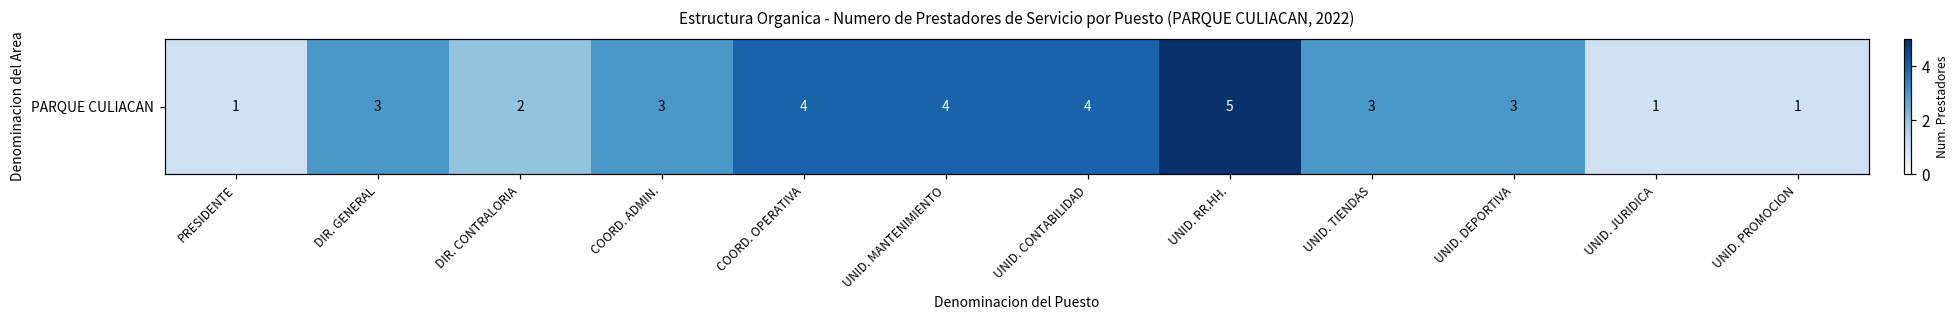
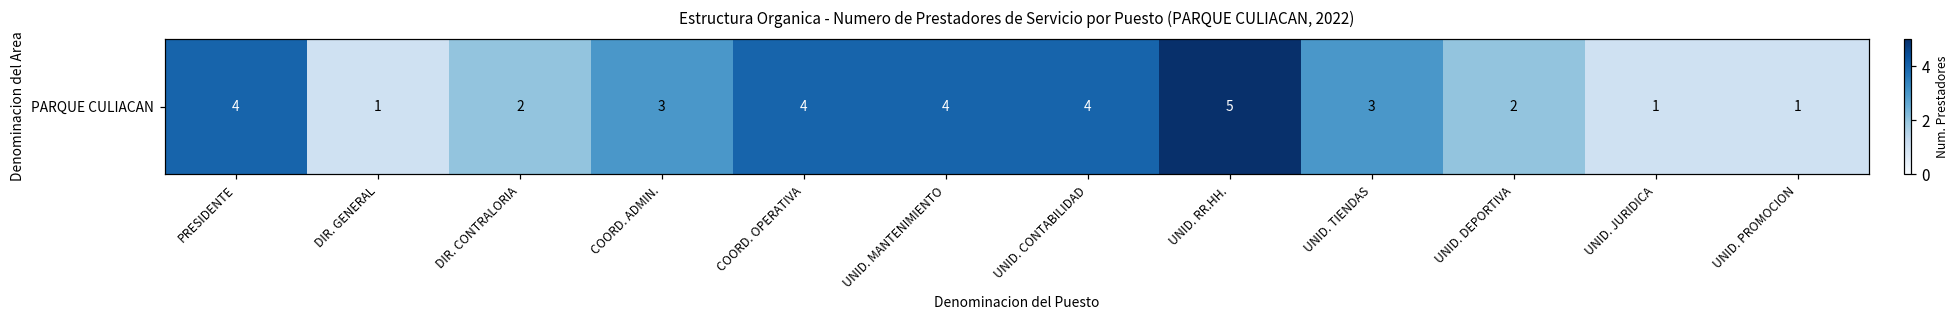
PARQUE CULIACAN, PRESIDENTE: 1 -> 4
PARQUE CULIACAN, DIR. GENERAL: 3 -> 1
PARQUE CULIACAN, UNID. DEPORTIVA: 3 -> 2
